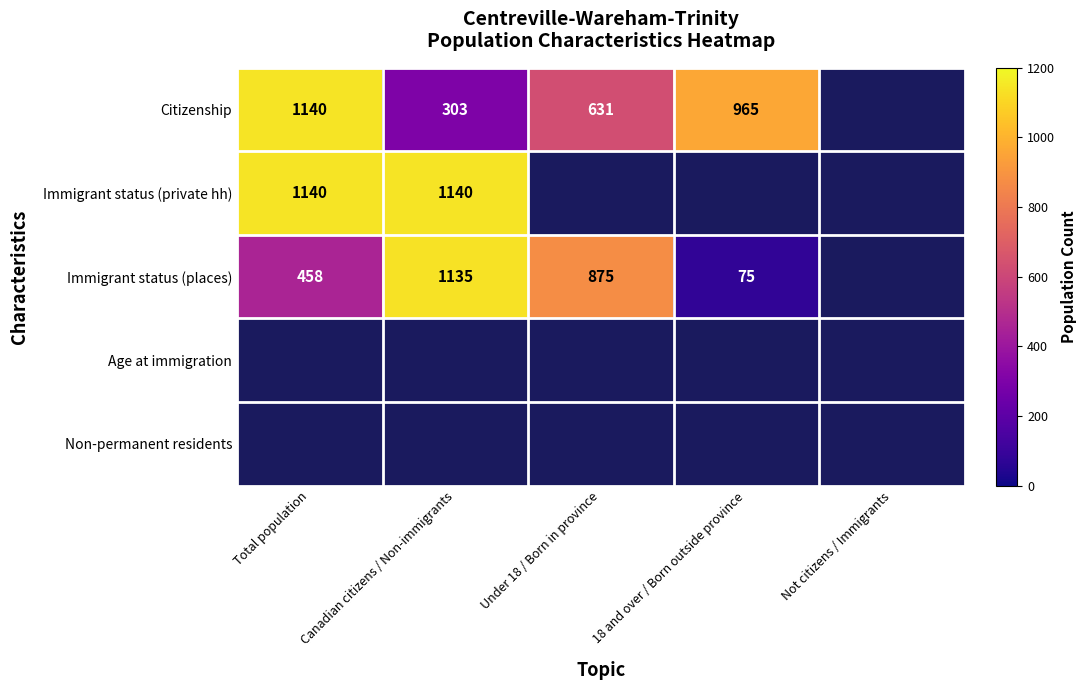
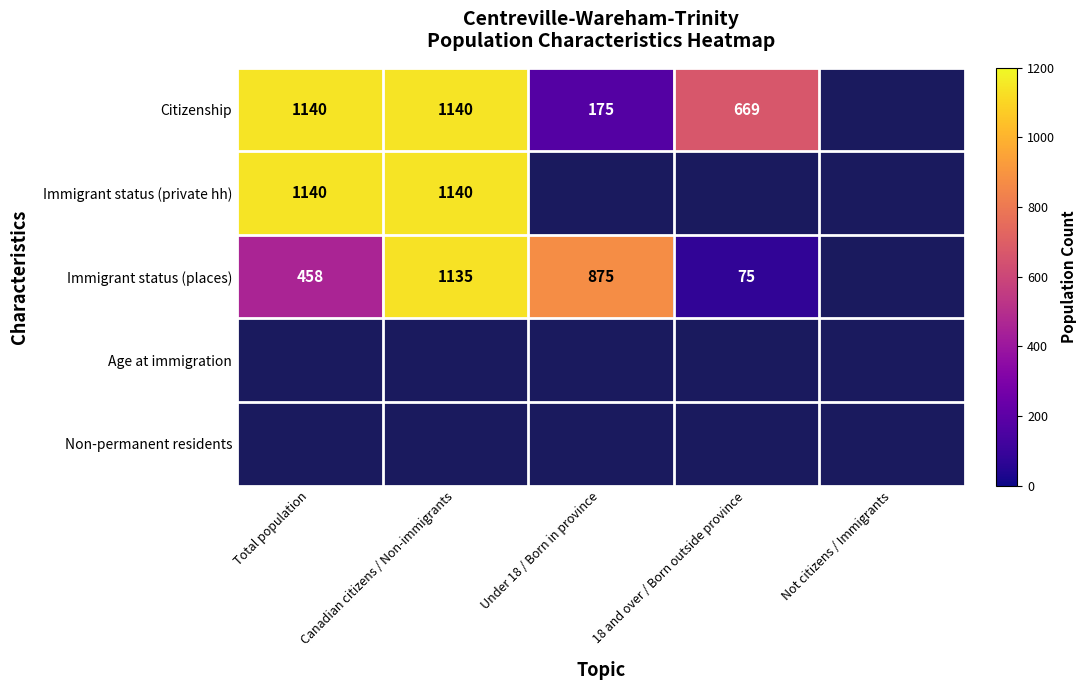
Citizenship, Canadian citizens / Non-immigrants: 303 -> 1140
Citizenship, Under 18 / Born in province: 631 -> 175
Citizenship, 18 and over / Born outside province: 965 -> 669
